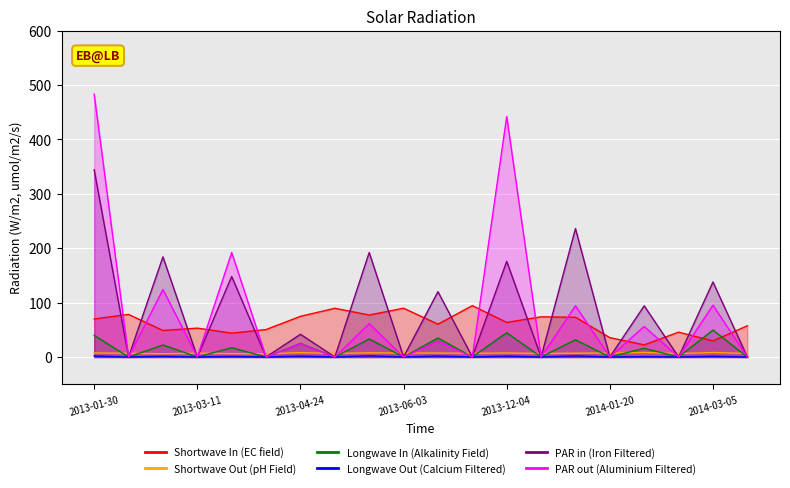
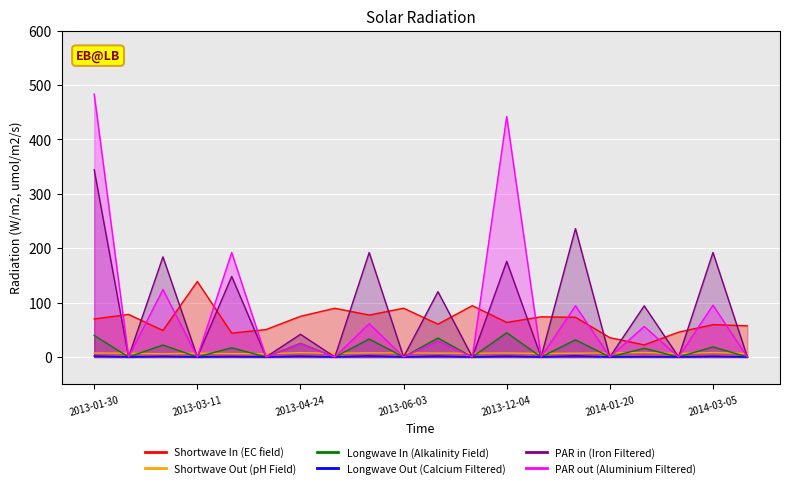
Shortwave In (EC field), 2013-03-11: 50 -> 140
Shortwave In (EC field), 2014-03-05: 30 -> 60
Longwave In (Alkalinity Field), 2014-03-05: 50 -> 20
PAR in (Iron Filtered), 2014-03-05: 140 -> 190
